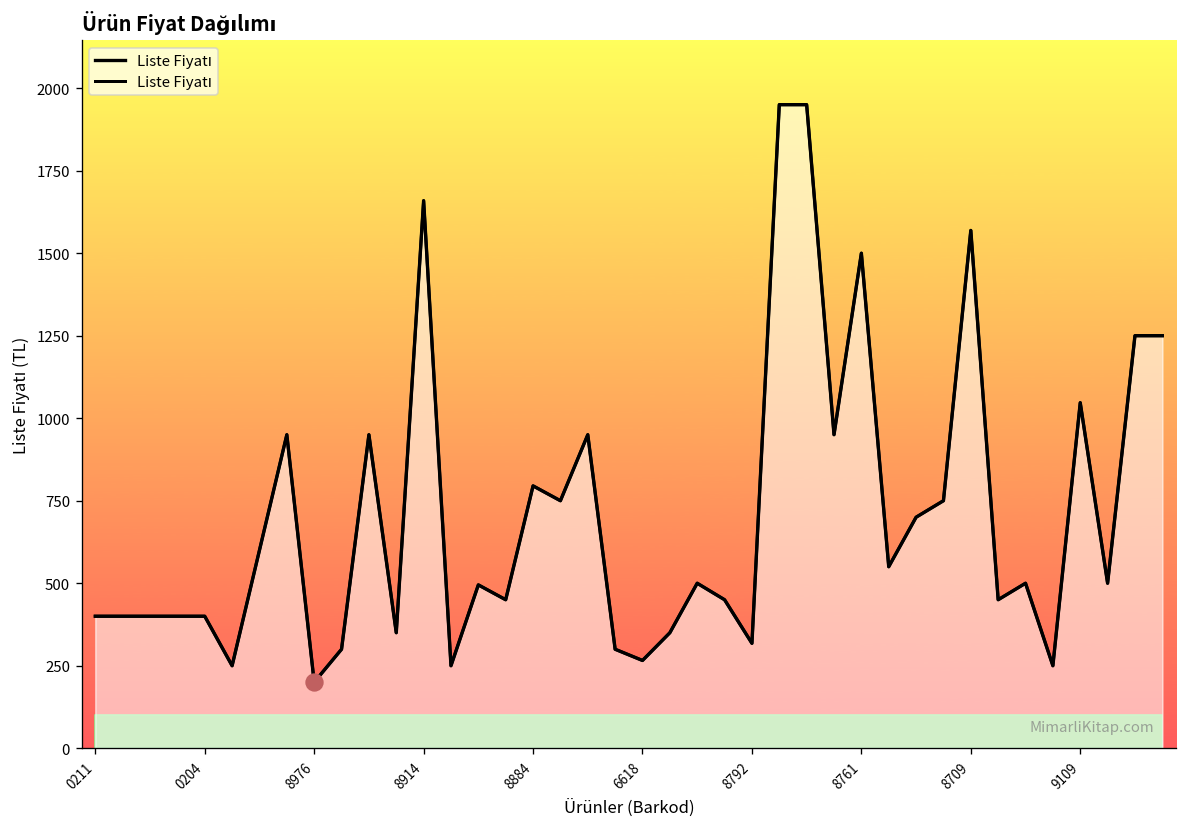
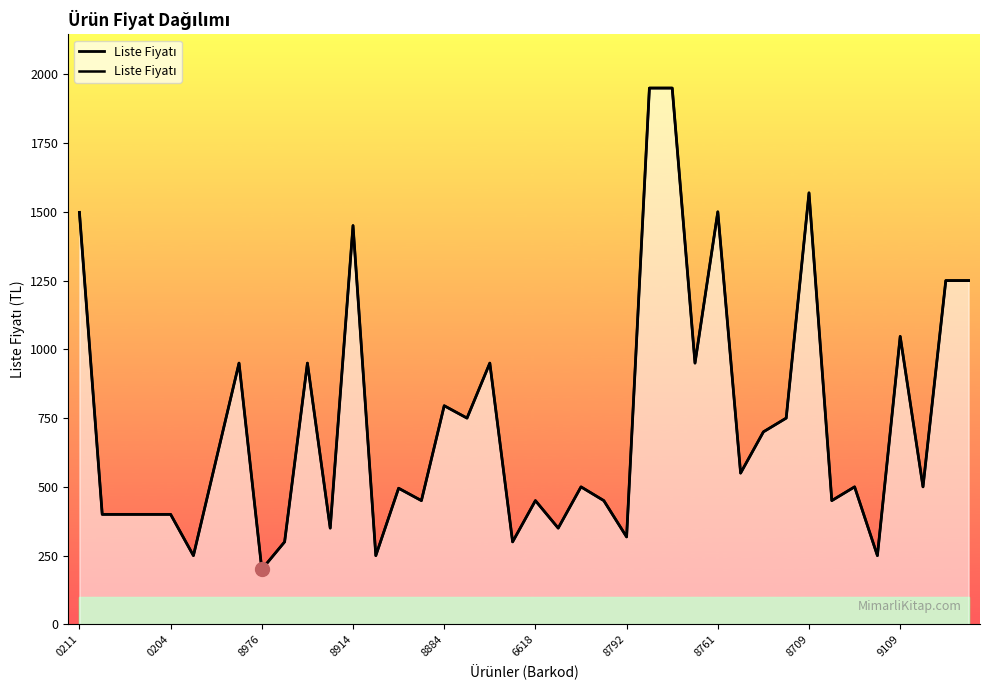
Liste Fiyatı, 0211: 400 -> 1500
Liste Fiyatı, 8914: 1660 -> 1450
Liste Fiyatı, 6618: 270 -> 450
